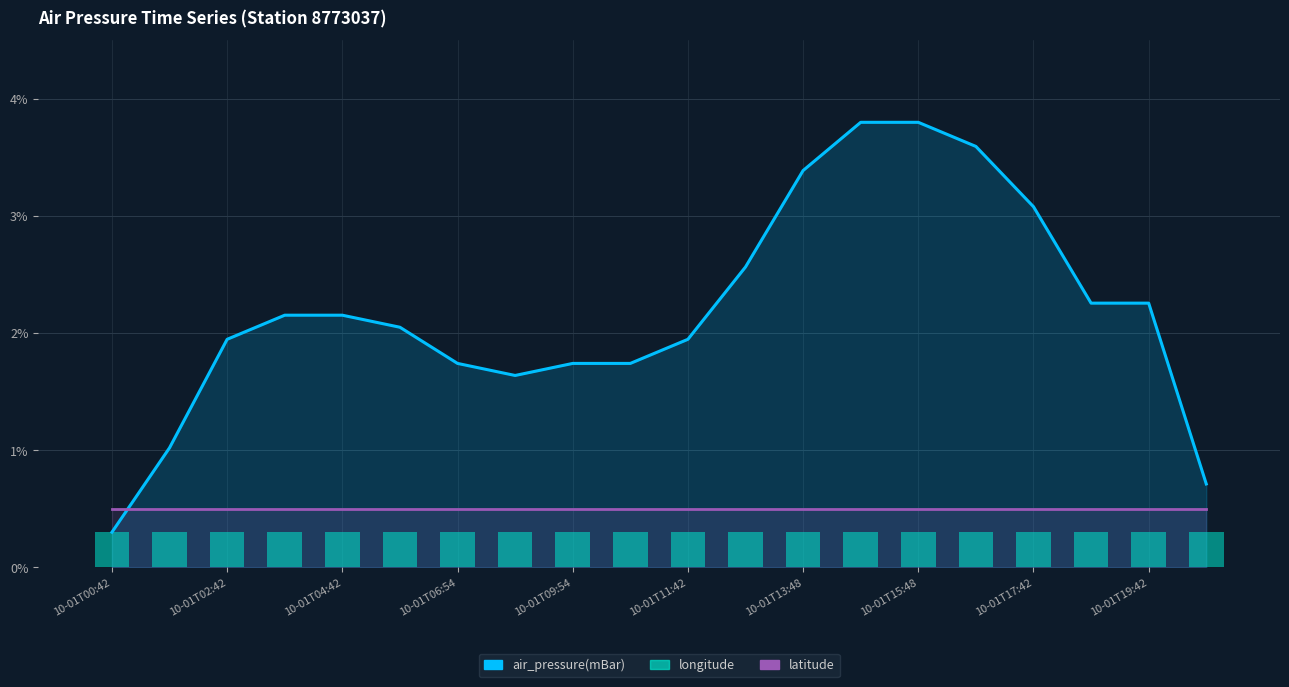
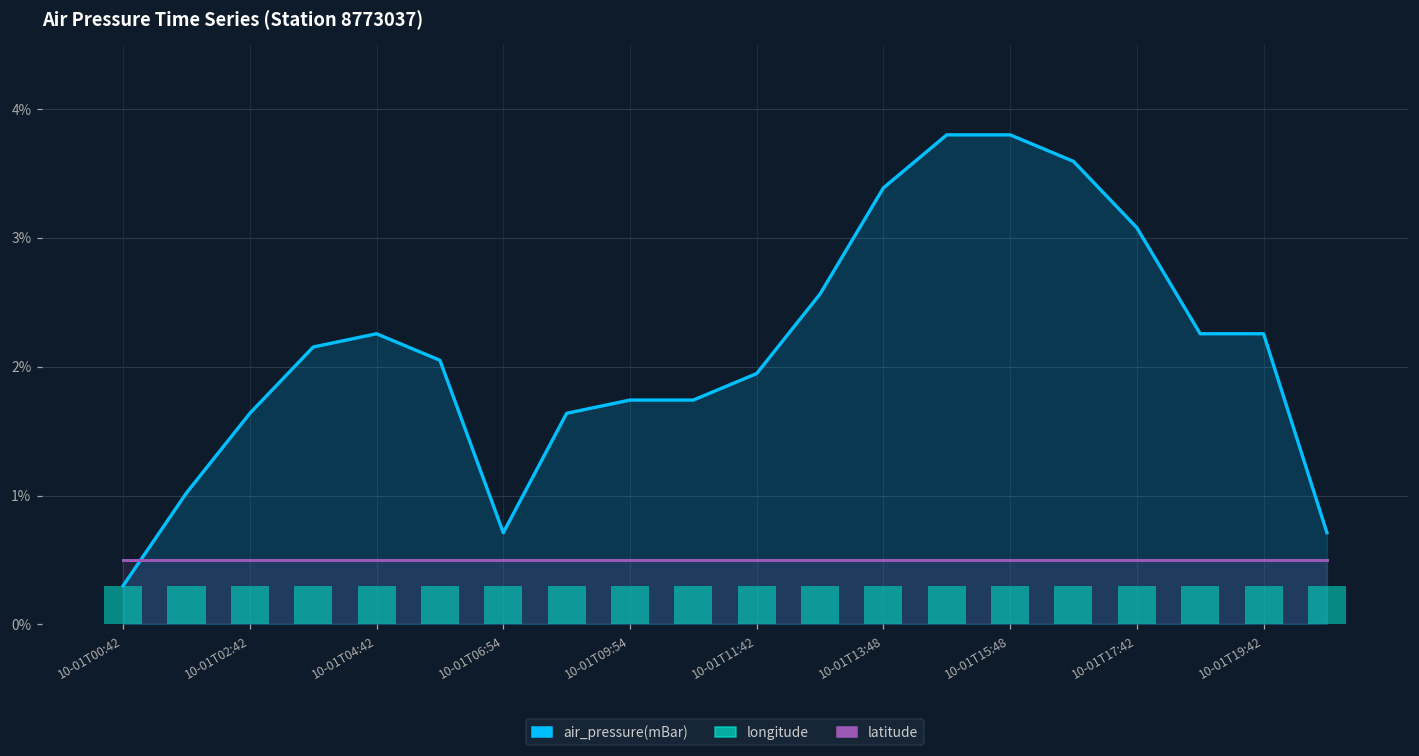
air_pressure(mBar), 10-01T02:42: 1.95% -> 1.64%
air_pressure(mBar), 10-01T04:42: 2.15% -> 2.26%
air_pressure(mBar), 10-01T06:54: 1.74% -> 0.71%
